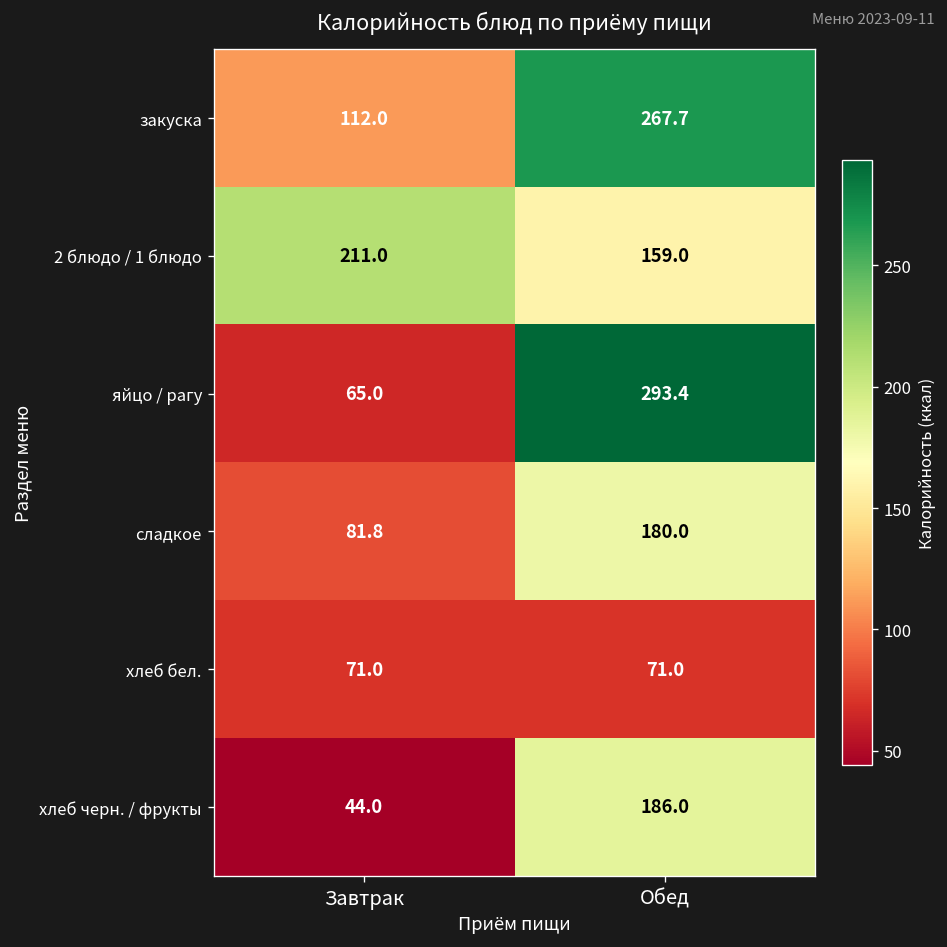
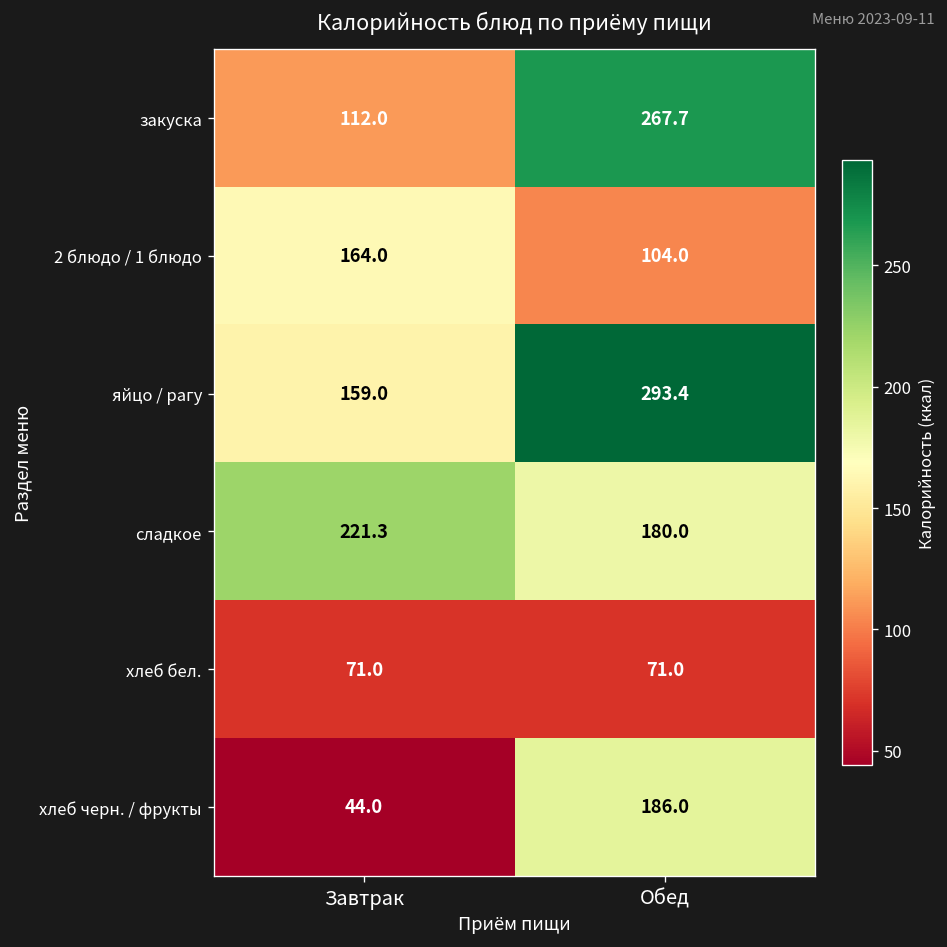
2 блюдо / 1 блюдо, Завтрак: 211.0 -> 164.0
2 блюдо / 1 блюдо, Обед: 159.0 -> 104.0
яйцо / рагу, Завтрак: 65.0 -> 159.0
сладкое, Завтрак: 81.8 -> 221.3
